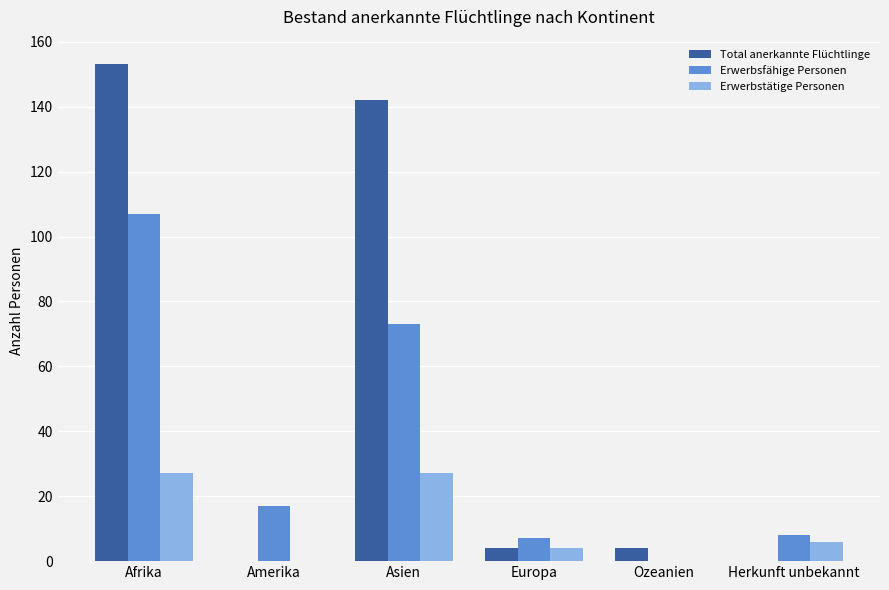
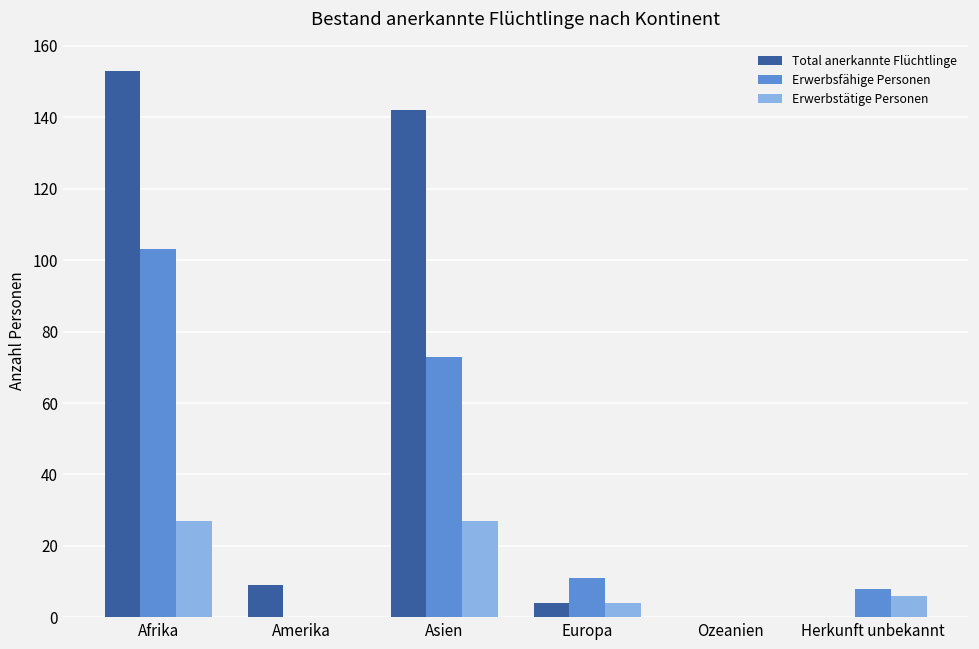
Erwerbsfähige Personen, Afrika: 107 -> 103
Total anerkannte Flüchtlinge, Amerika: 0 -> 9
Erwerbsfähige Personen, Amerika: 17 -> 0
Erwerbsfähige Personen, Europa: 7 -> 11
Total anerkannte Flüchtlinge, Ozeanien: 4 -> 0
